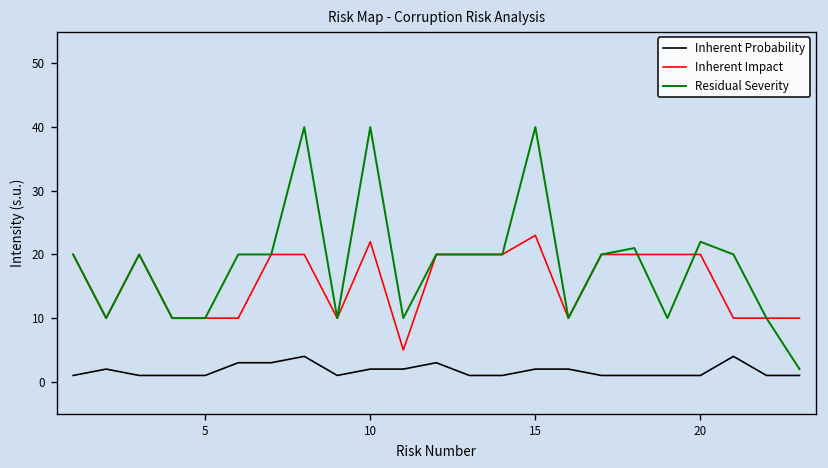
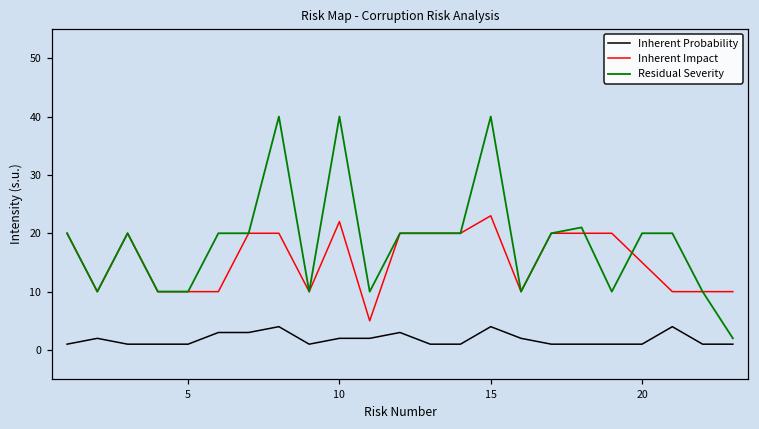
Inherent Probability, 15: 2 -> 4
Inherent Impact, 20: 20 -> 15
Residual Severity, 20: 22 -> 20
